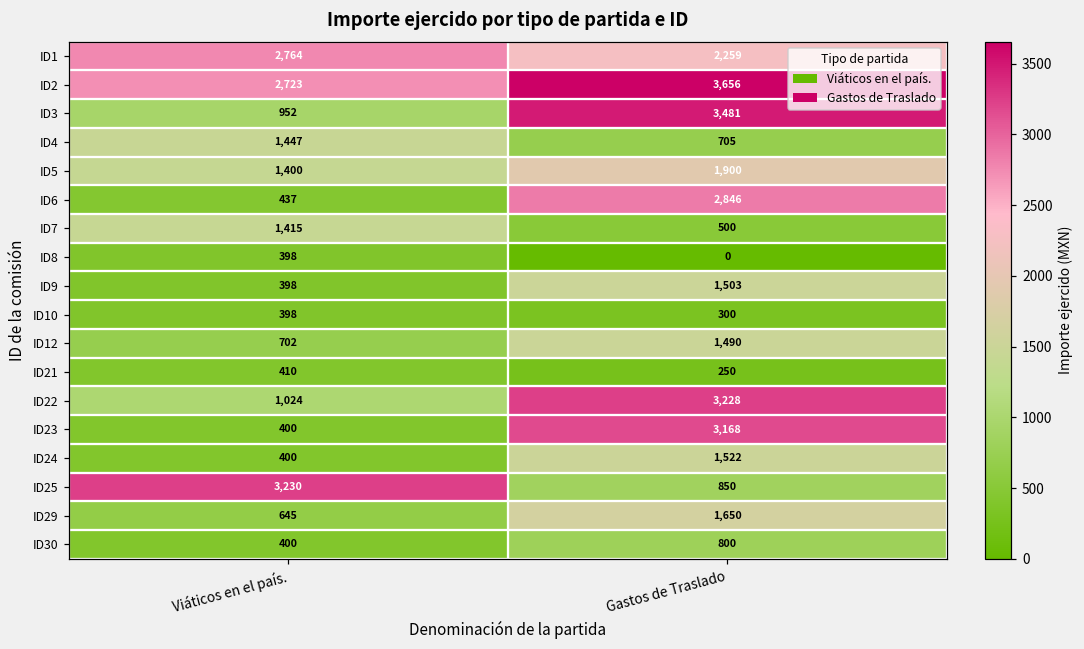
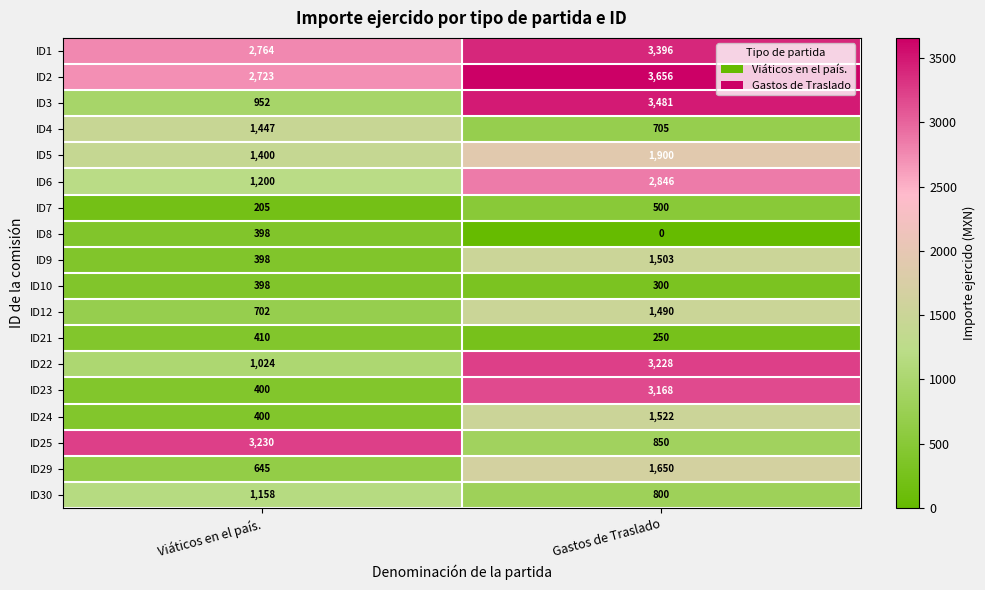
ID1, Gastos de Traslado: 2,259 -> 3,396
ID6, Viáticos en el país.: 437 -> 1,200
ID7, Viáticos en el país.: 1,415 -> 205
ID30, Viáticos en el país.: 400 -> 1,158
